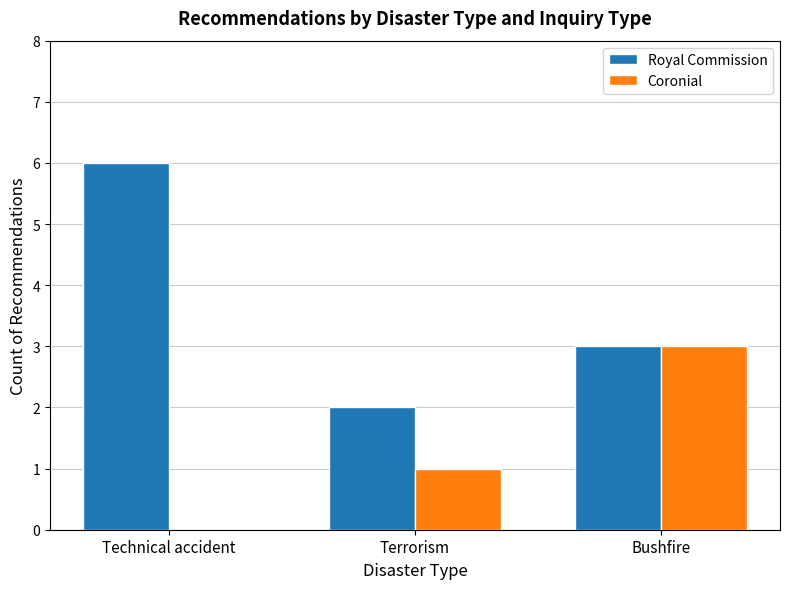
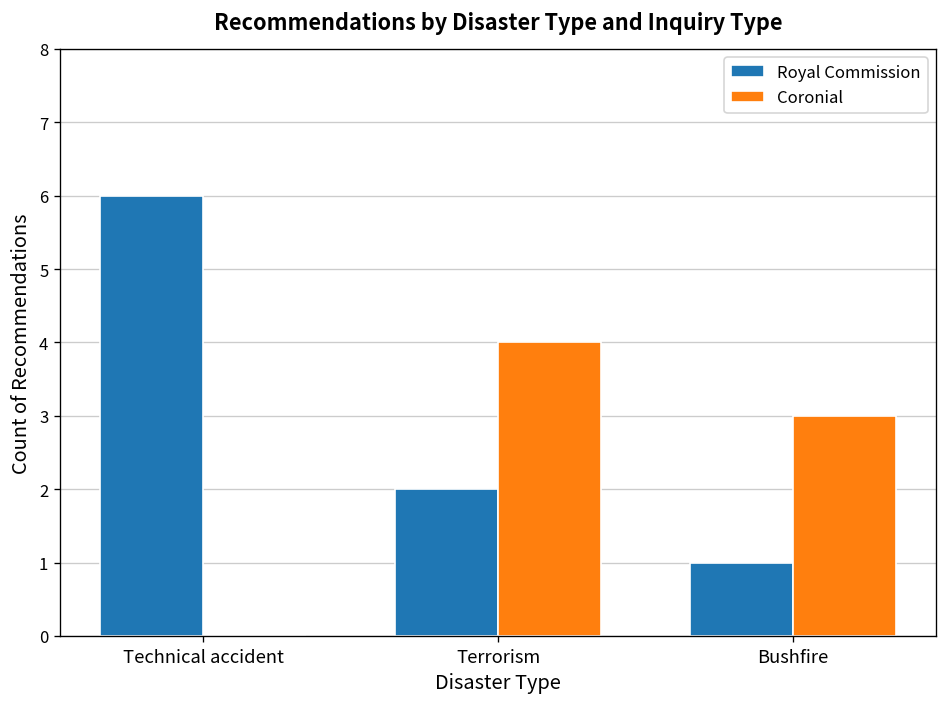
Coronial, Terrorism: 1 -> 4
Royal Commission, Bushfire: 3 -> 1
